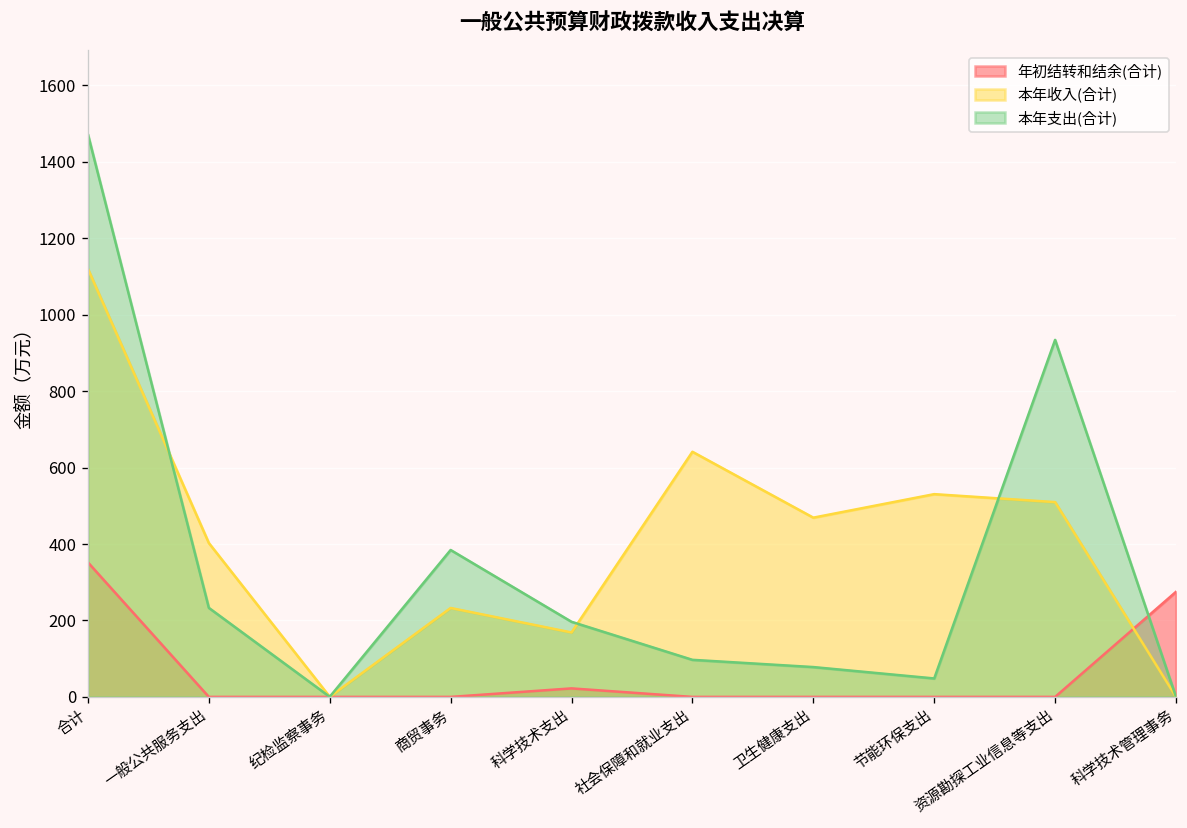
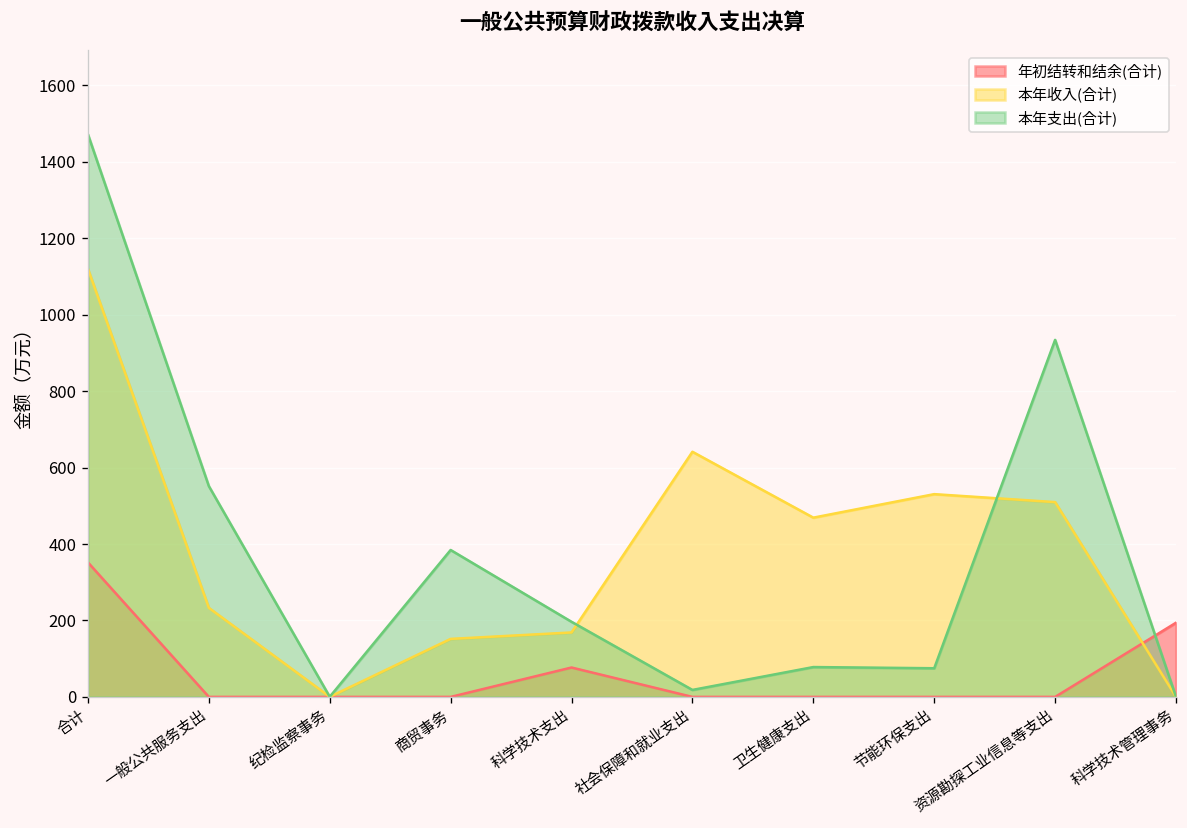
本年收入(合计), 一般公共服务支出: 400 -> 230
本年支出(合计), 一般公共服务支出: 230 -> 550
本年收入(合计), 商贸事务: 230 -> 150
年初结转和结余(合计), 科学技术支出: 20 -> 80
本年支出(合计), 社会保障和就业支出: 100 -> 20
本年支出(合计), 节能环保支出: 50 -> 80
年初结转和结余(合计), 科学技术管理事务: 280 -> 190
